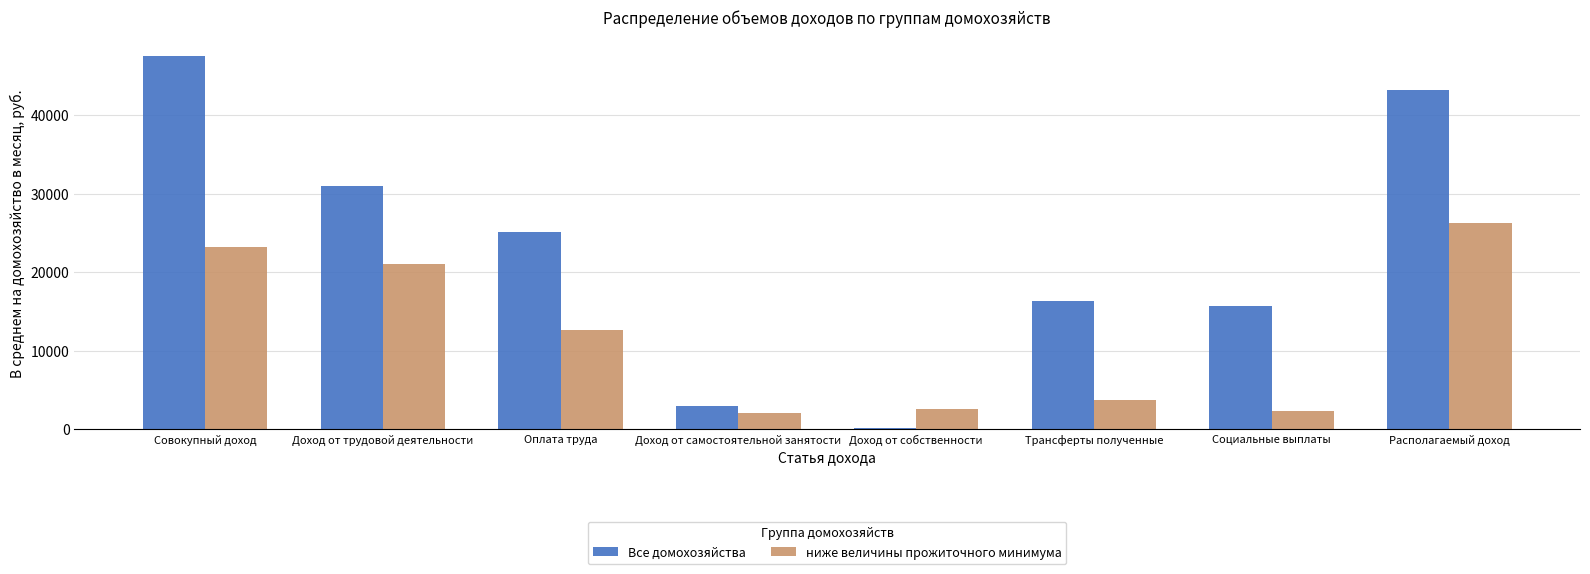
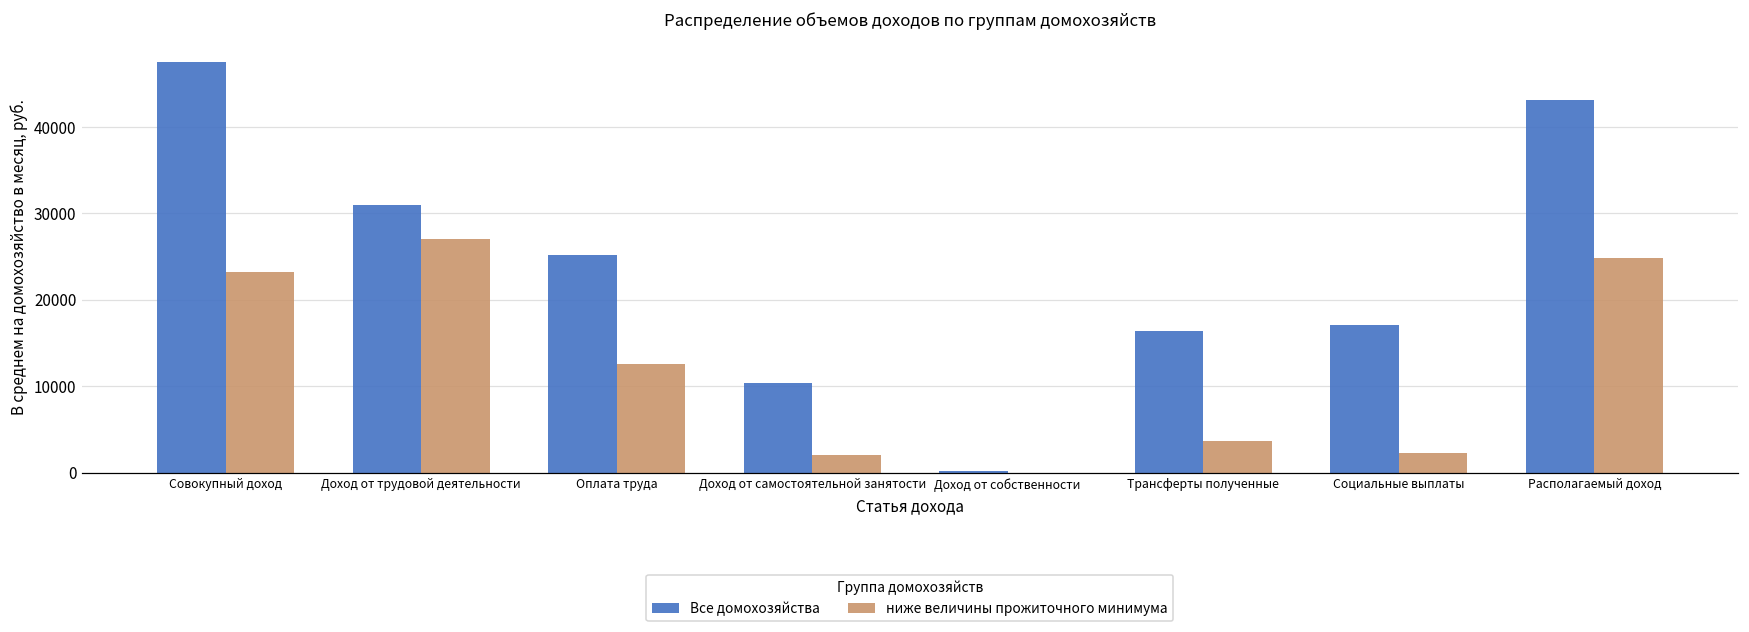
ниже величины прожиточного минимума, Доход от трудовой деятельности: 21000 -> 27000
Все домохозяйства, Доход от самостоятельной занятости: 3000 -> 10000
ниже величины прожиточного минимума, Доход от собственности: 3000 -> 0
Все домохозяйства, Социальные выплаты: 16000 -> 17000
ниже величины прожиточного минимума, Располагаемый доход: 26000 -> 25000
